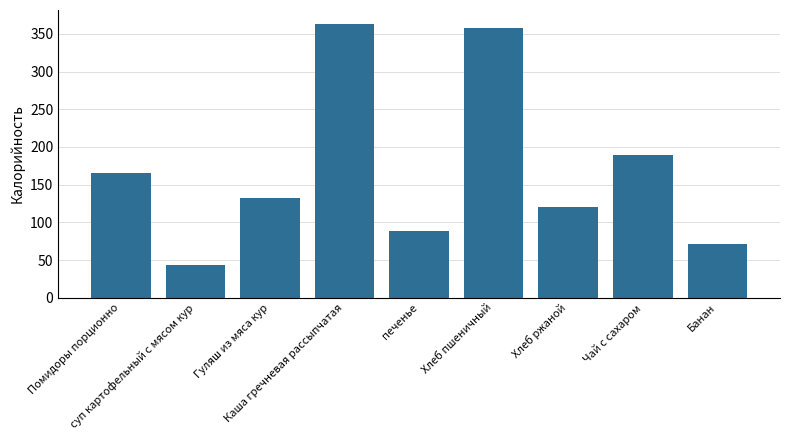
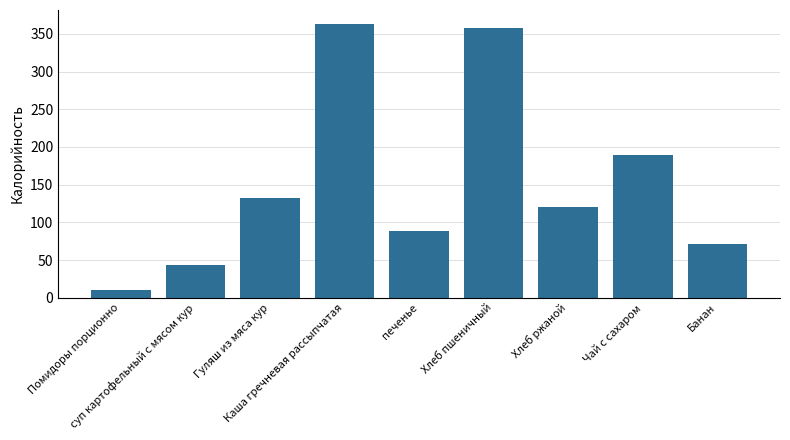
Помидоры порционно: 170 -> 10
